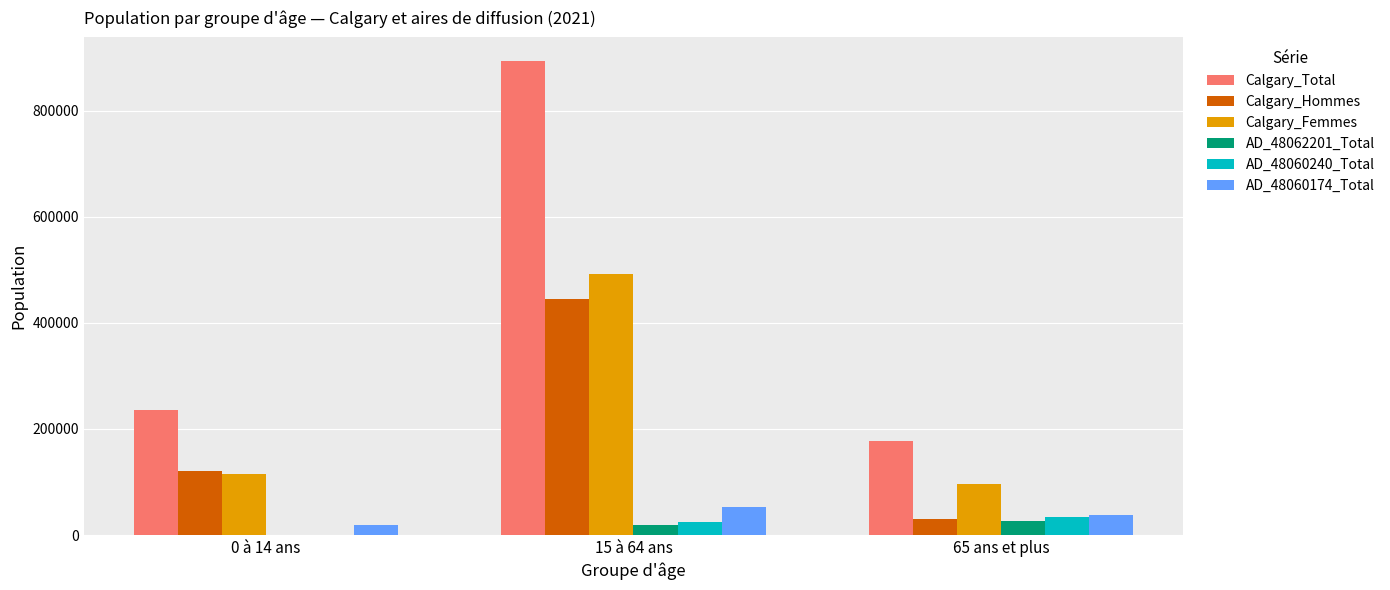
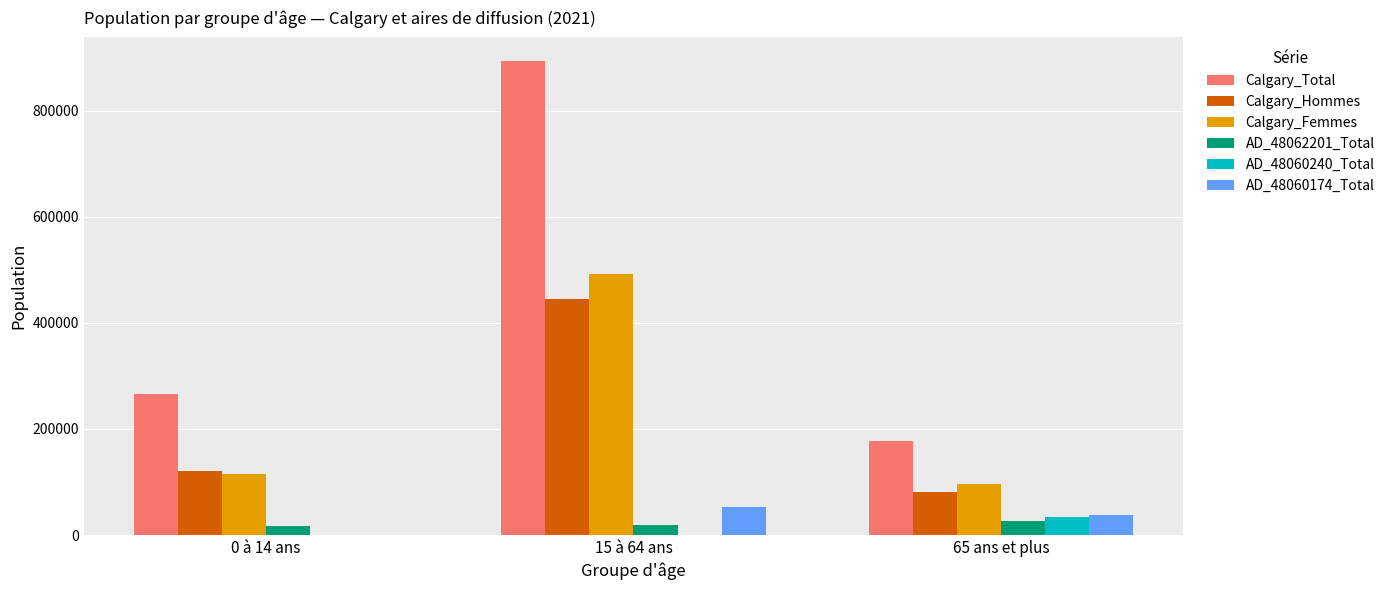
Calgary_Total, 0 à 14 ans: 240000 -> 270000
AD_48062201_Total, 0 à 14 ans: 0 -> 20000
AD_48060174_Total, 0 à 14 ans: 20000 -> 0
AD_48060240_Total, 15 à 64 ans: 30000 -> 0
Calgary_Hommes, 65 ans et plus: 30000 -> 80000
